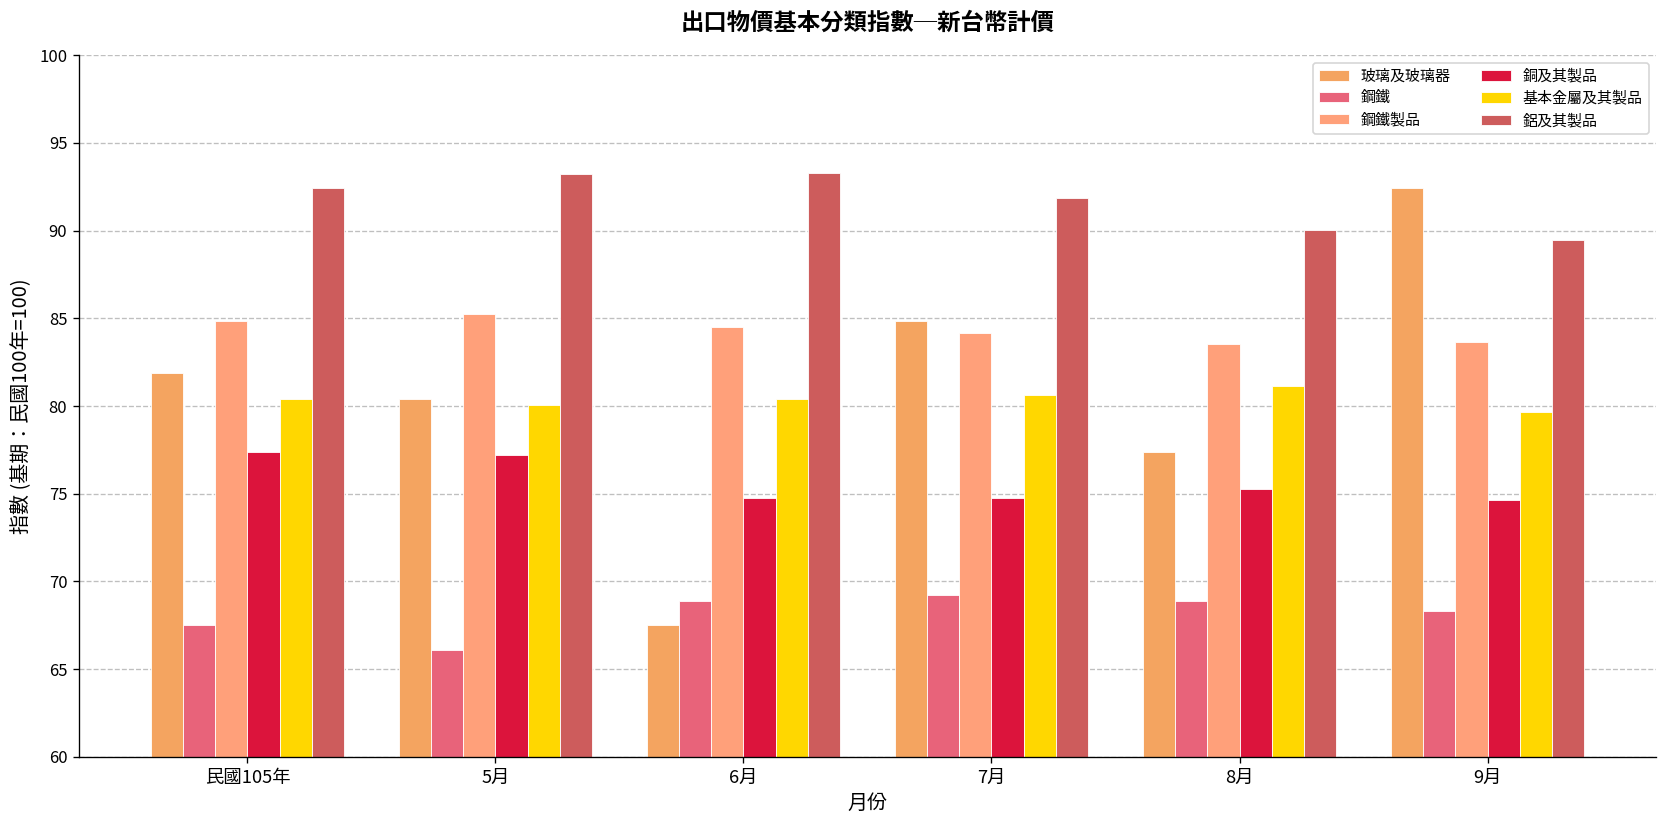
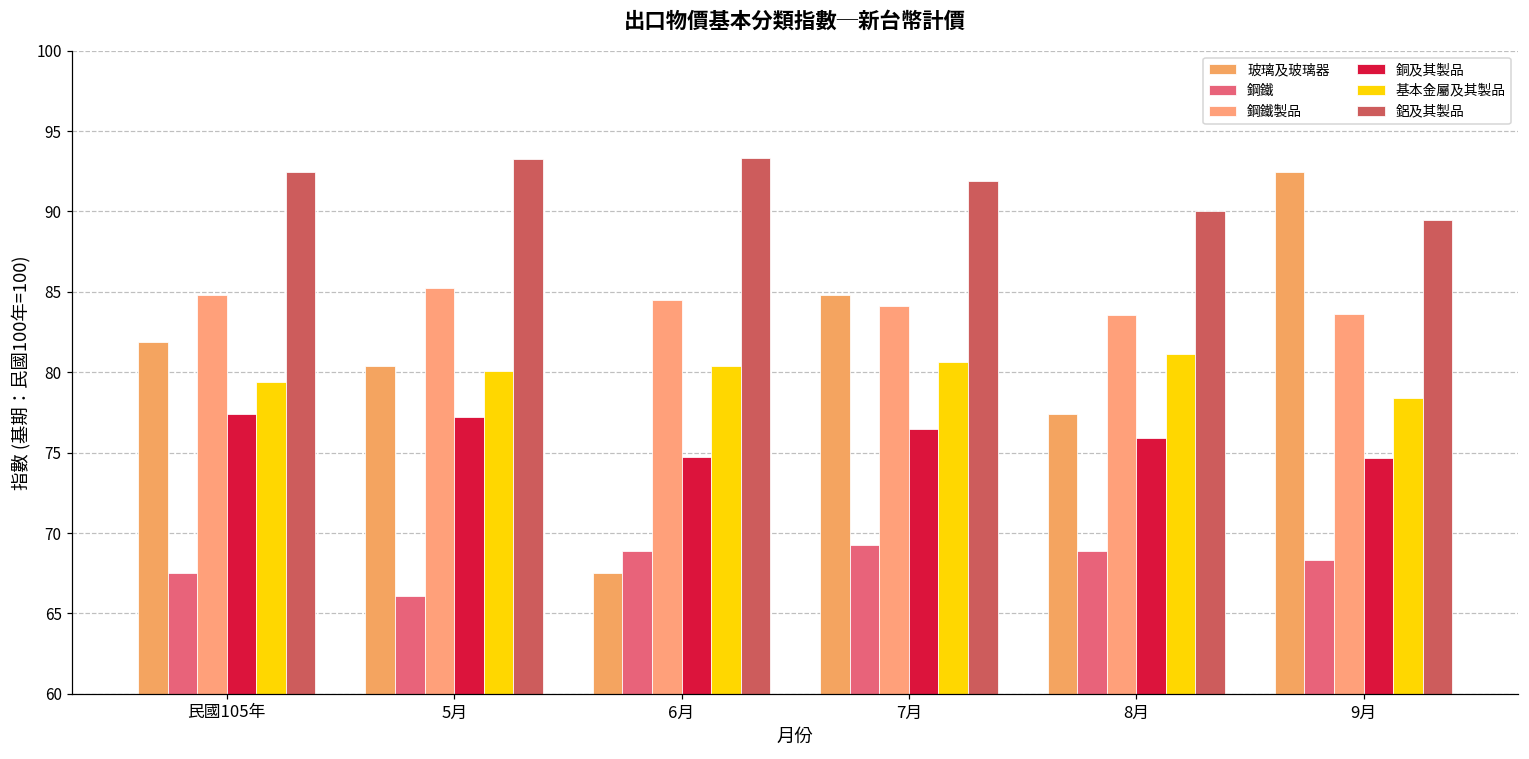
基本金屬及其製品, 民國105年: 80.4 -> 79.4
銅及其製品, 7月: 74.7 -> 76.5
銅及其製品, 8月: 75.3 -> 75.9
基本金屬及其製品, 9月: 79.6 -> 78.4
